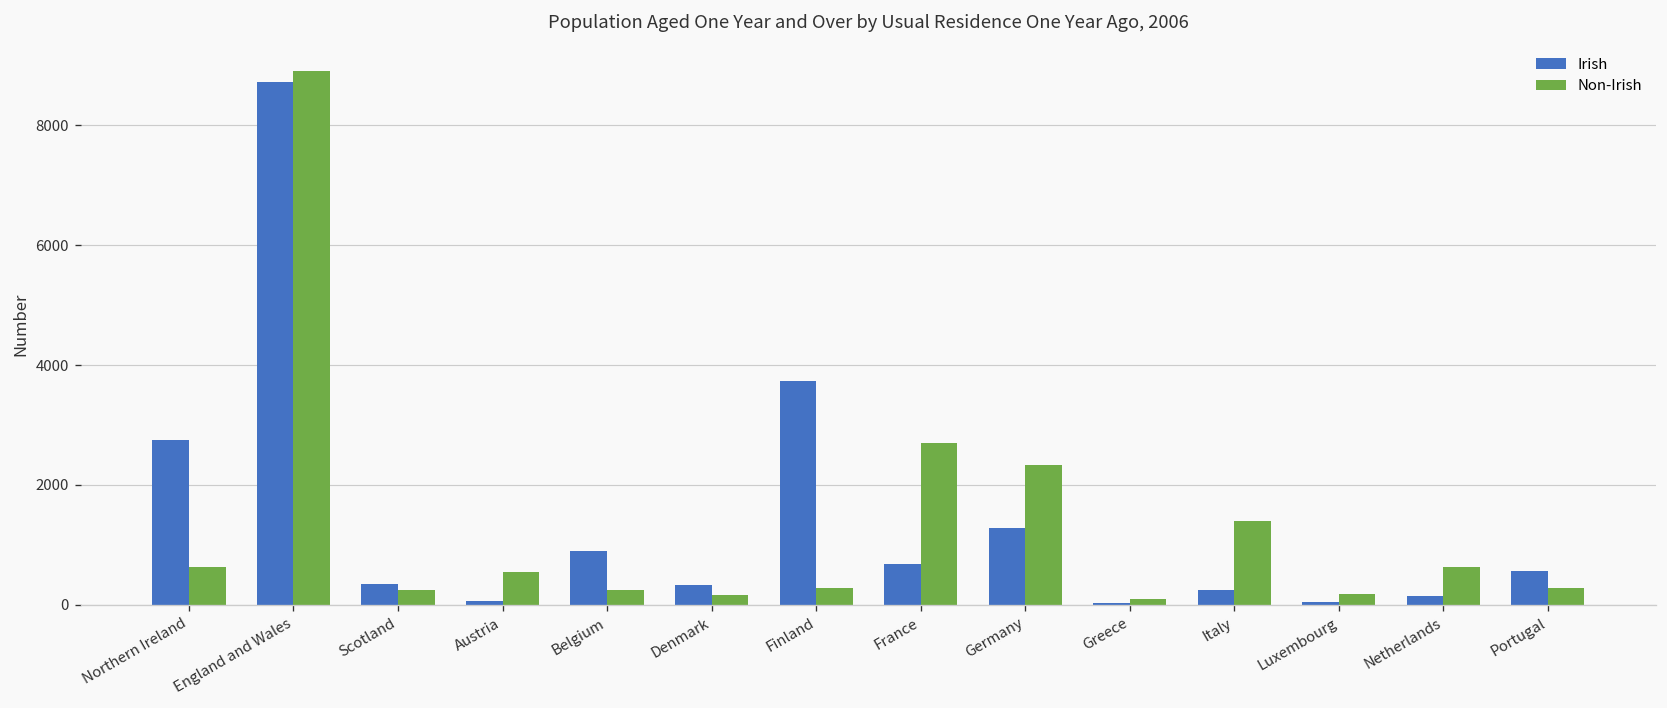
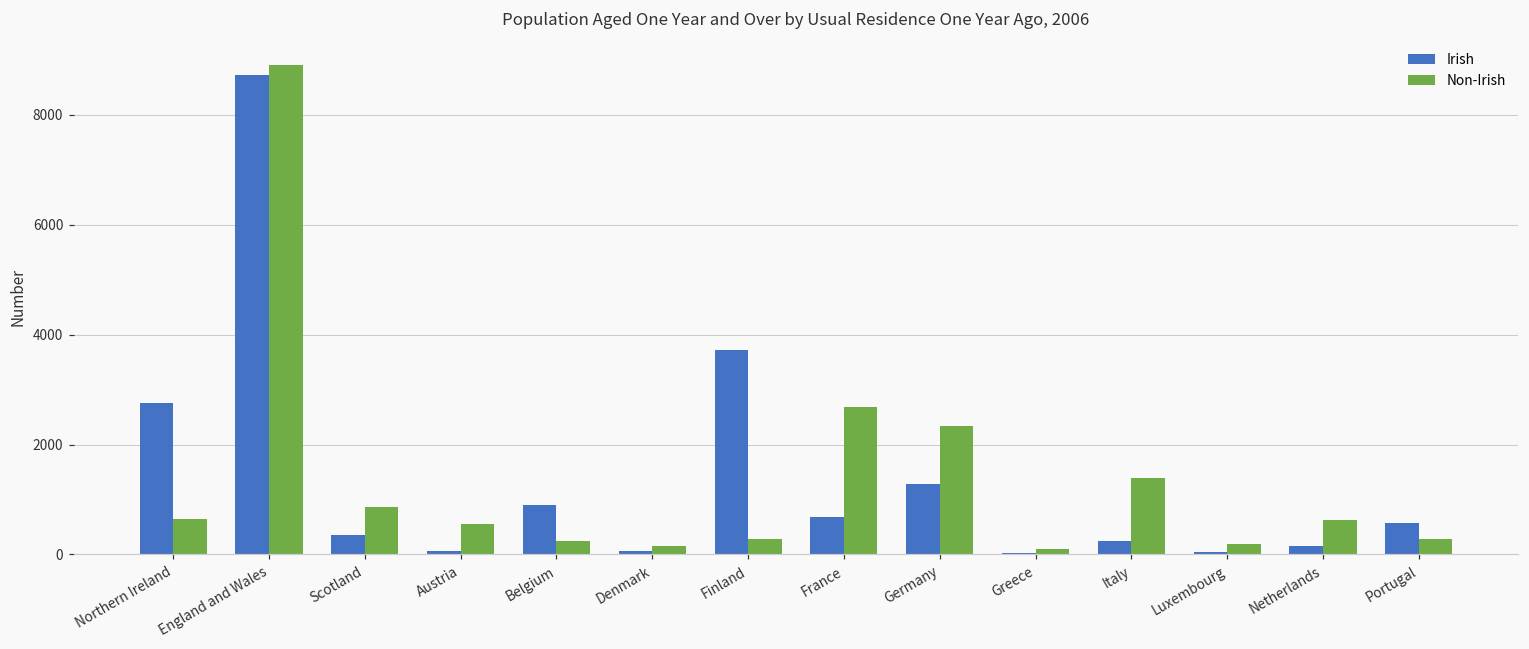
Non-Irish, Scotland: 200 -> 900
Irish, Denmark: 300 -> 100
